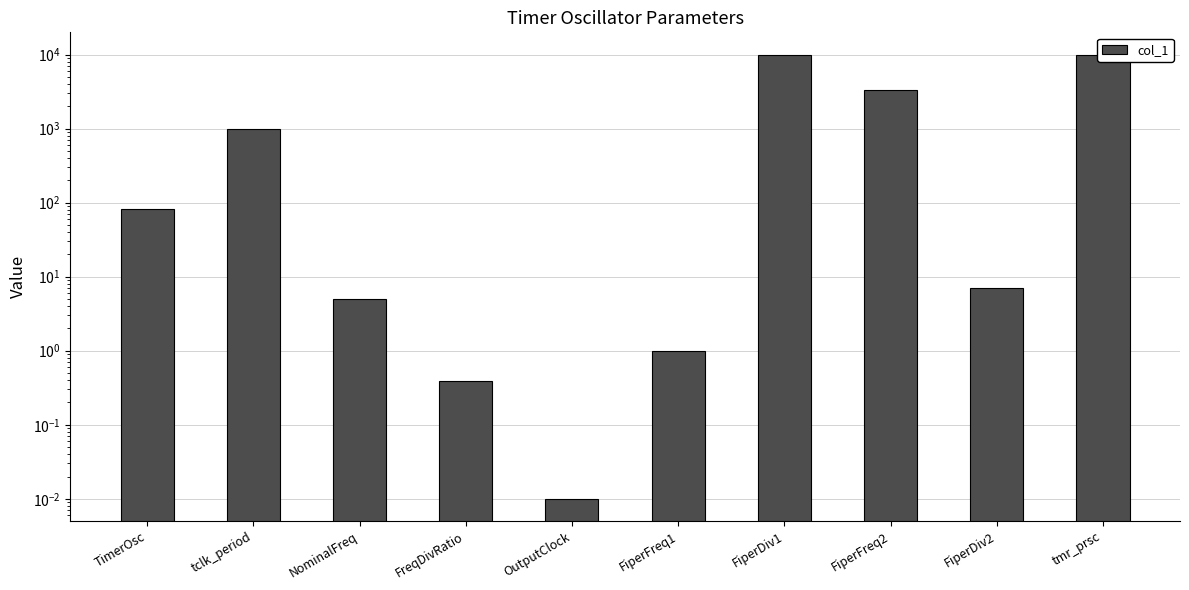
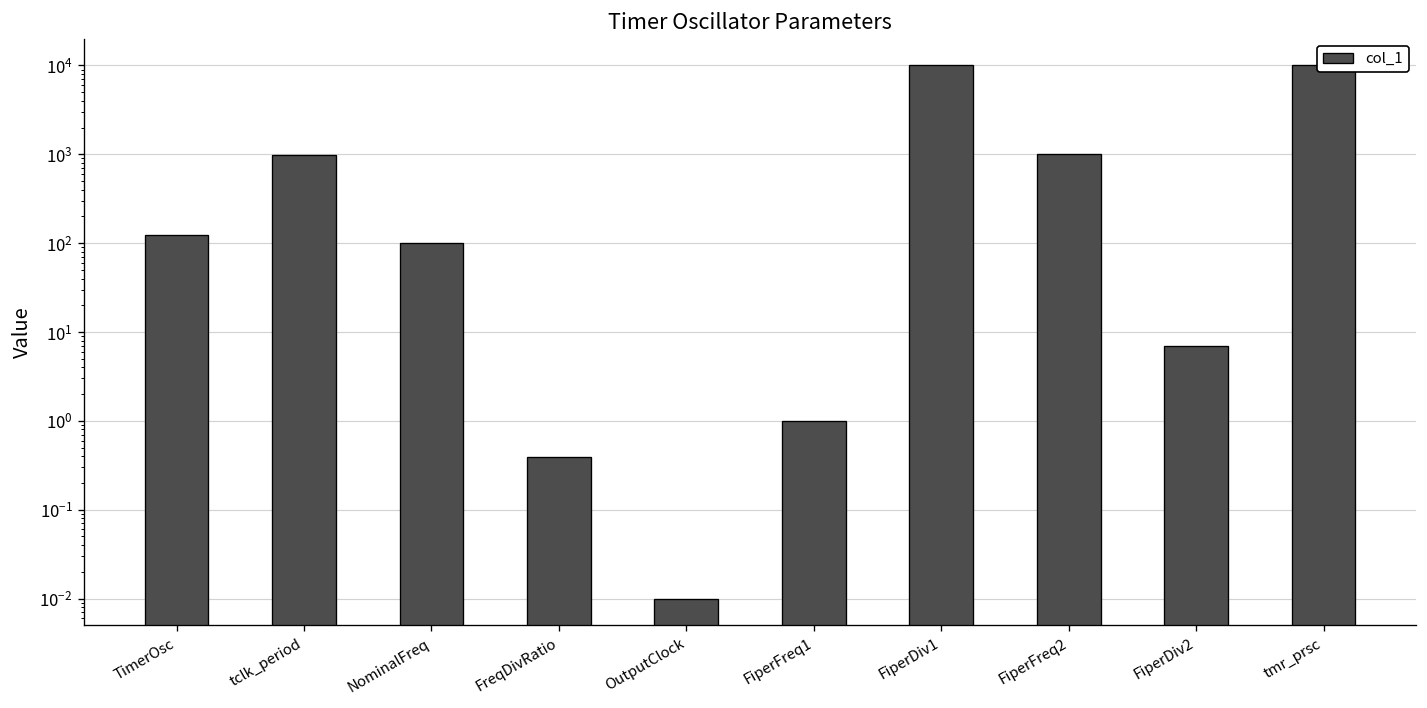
TimerOsc: 80 -> 130
NominalFreq: 5 -> 100
FiperFreq2: 3000 -> 1000
